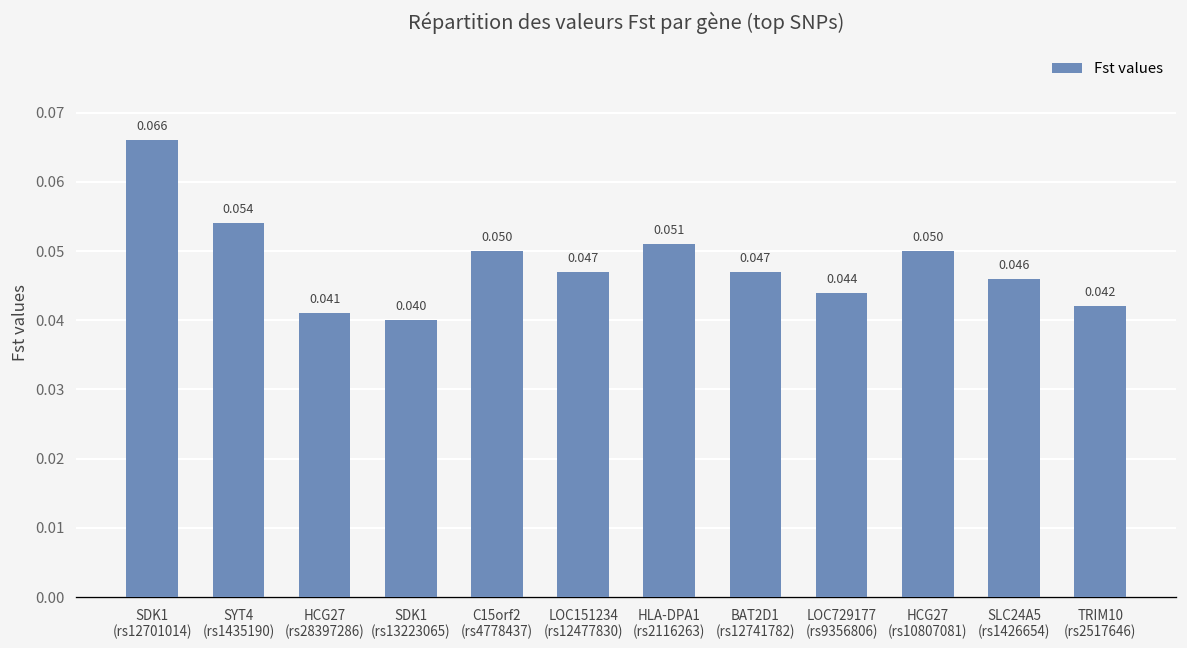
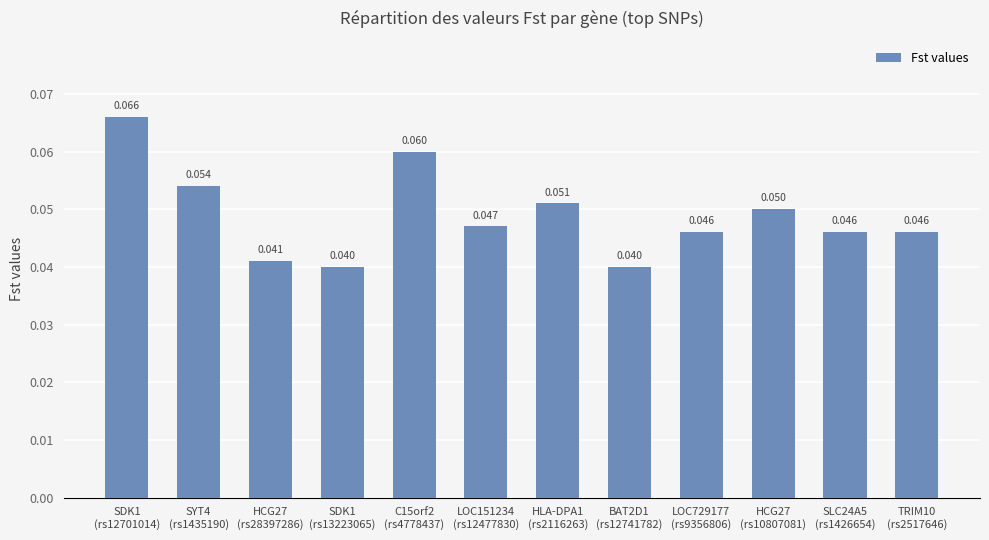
C15orf2 (rs4778437): 0.050 -> 0.060
BAT2D1 (rs12741782): 0.047 -> 0.040
LOC729177 (rs9356806): 0.044 -> 0.046
TRIM10 (rs2517646): 0.042 -> 0.046
